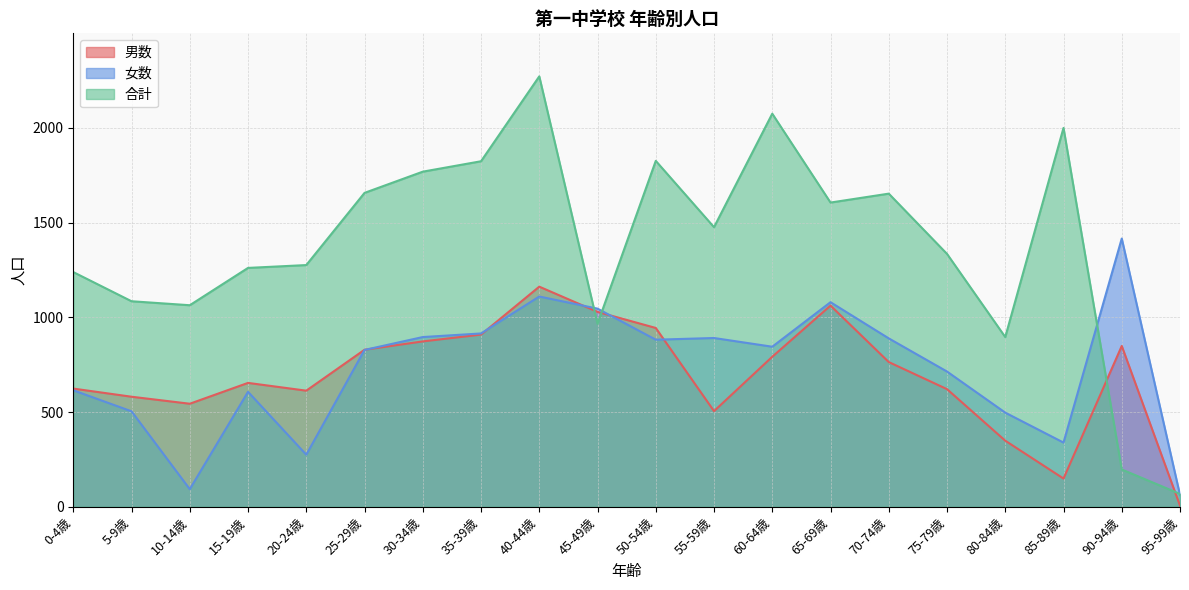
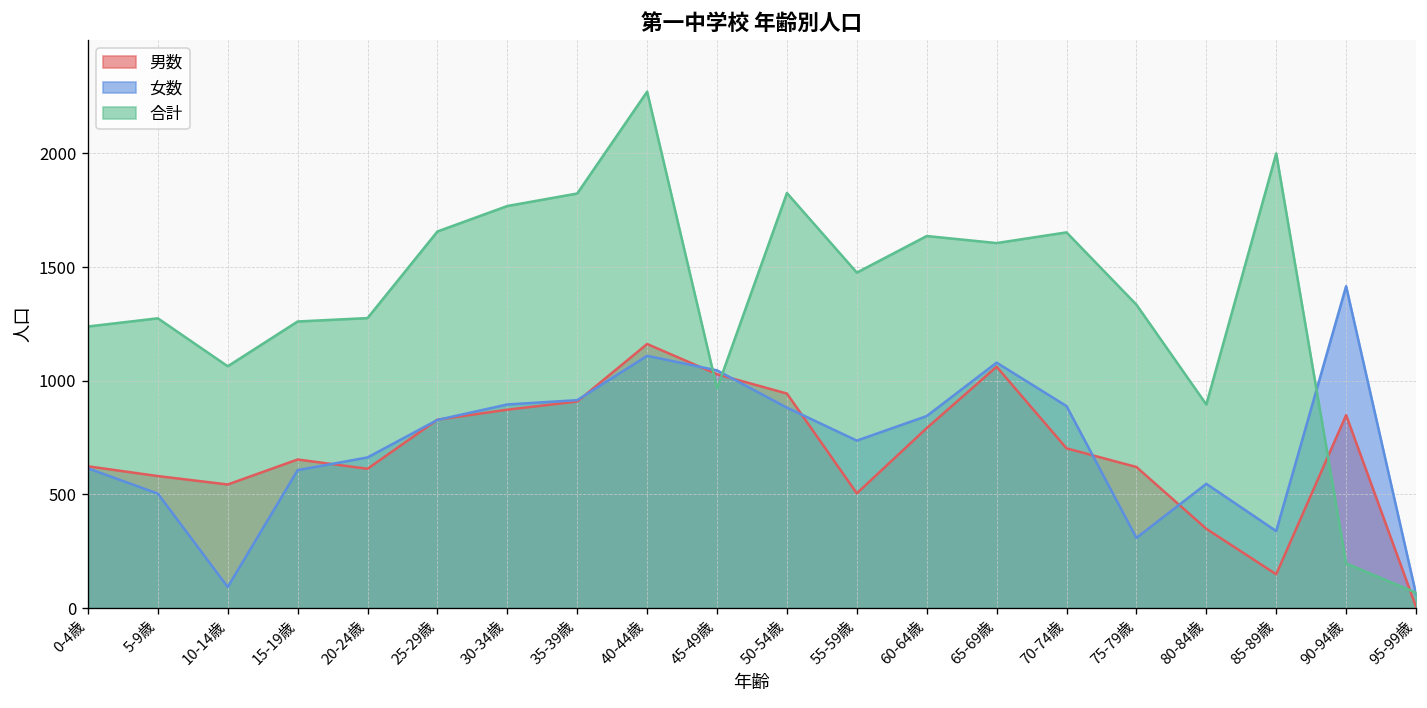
合計, 5-9歳: 1090 -> 1280
女数, 20-24歳: 280 -> 660
女数, 55-59歳: 890 -> 740
合計, 60-64歳: 2080 -> 1640
男数, 70-74歳: 760 -> 700
女数, 75-79歳: 710 -> 310
女数, 80-84歳: 500 -> 550
